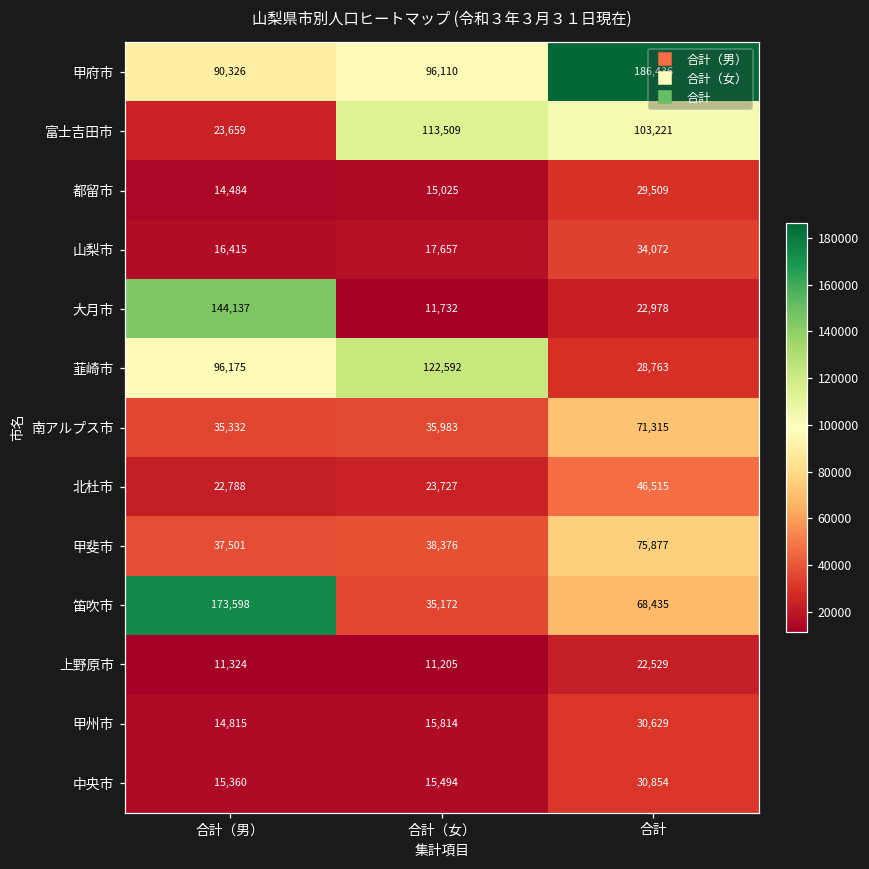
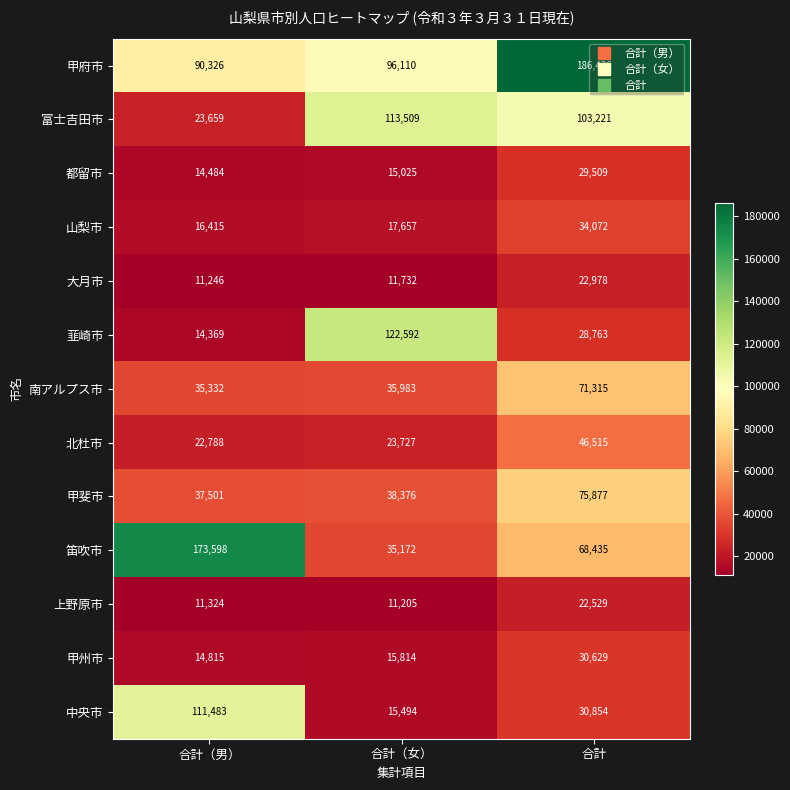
大月市, 合計（男）: 144,137 -> 11,246
韮崎市, 合計（男）: 96,175 -> 14,369
中央市, 合計（男）: 15,360 -> 111,483
